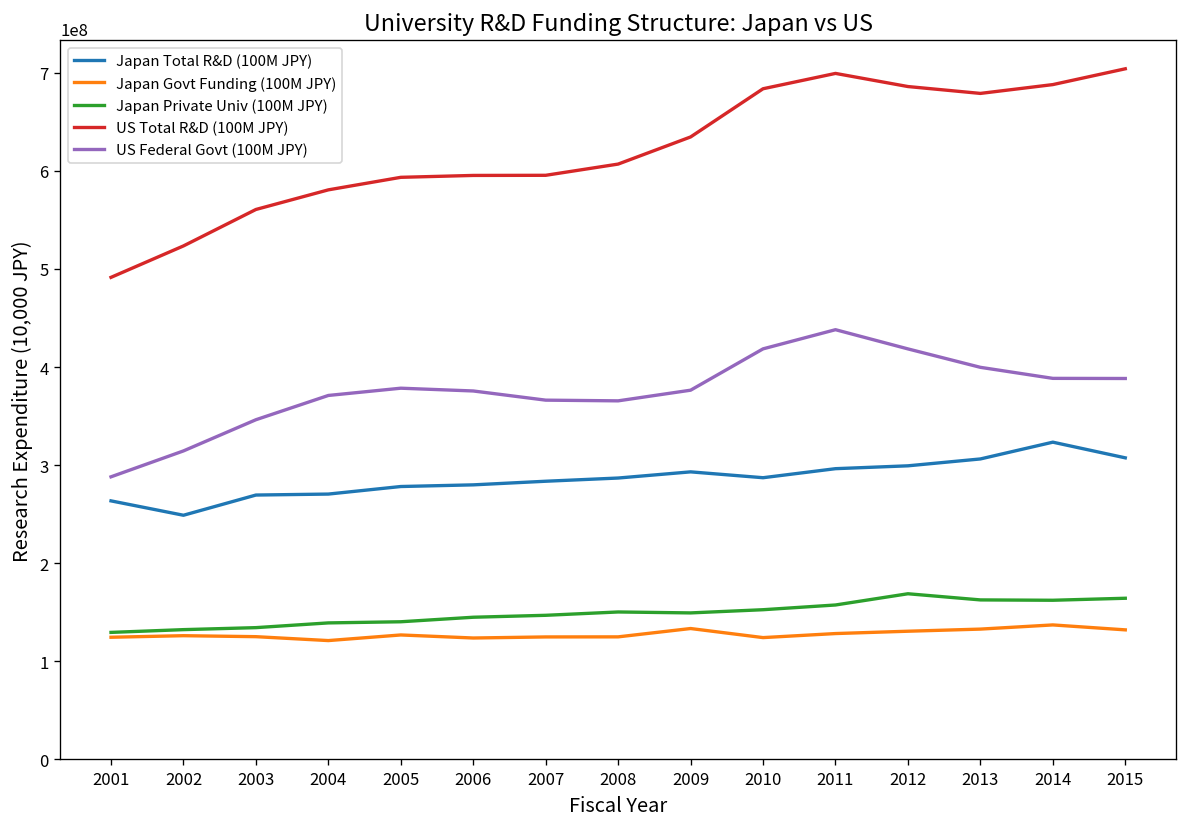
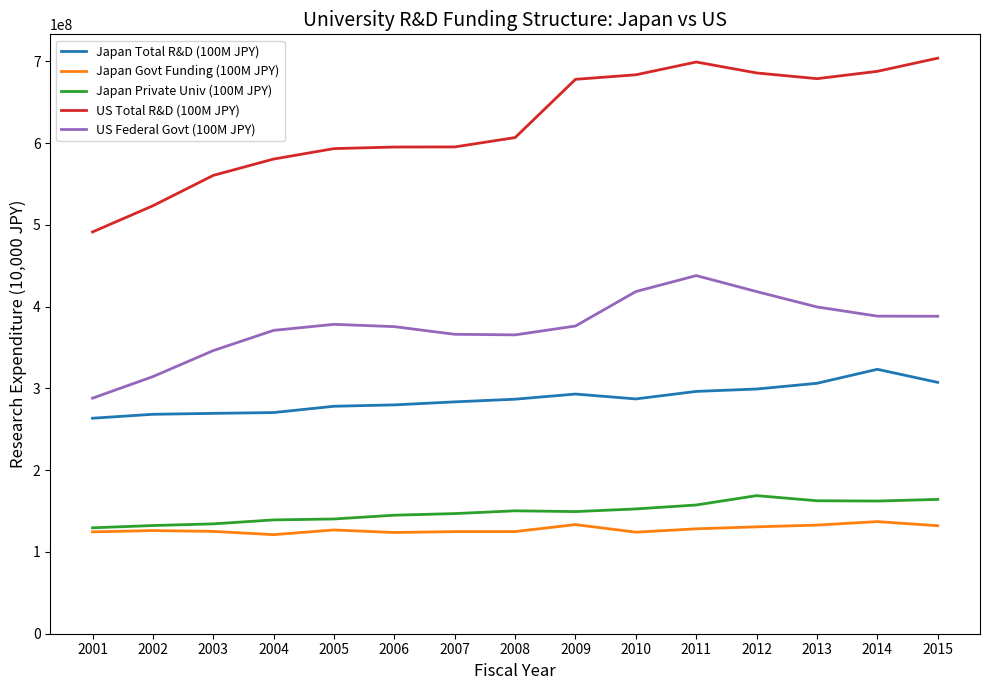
Japan Total R&D (100M JPY), 2002: 250000000 -> 270000000
US Total R&D (100M JPY), 2009: 630000000 -> 680000000
